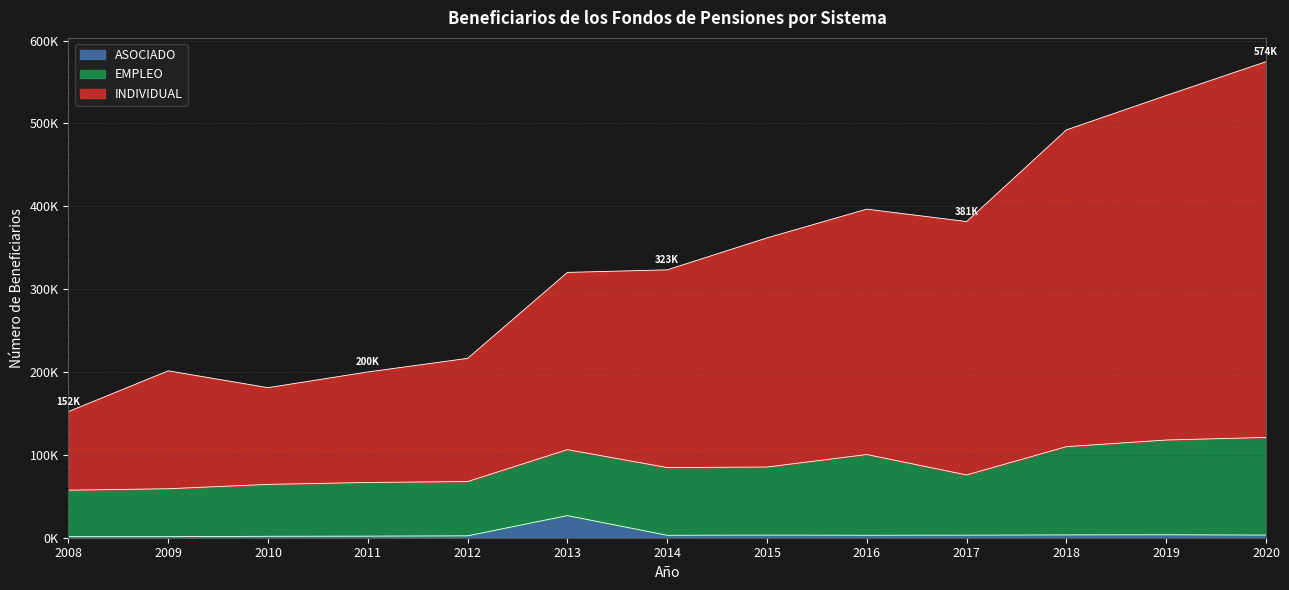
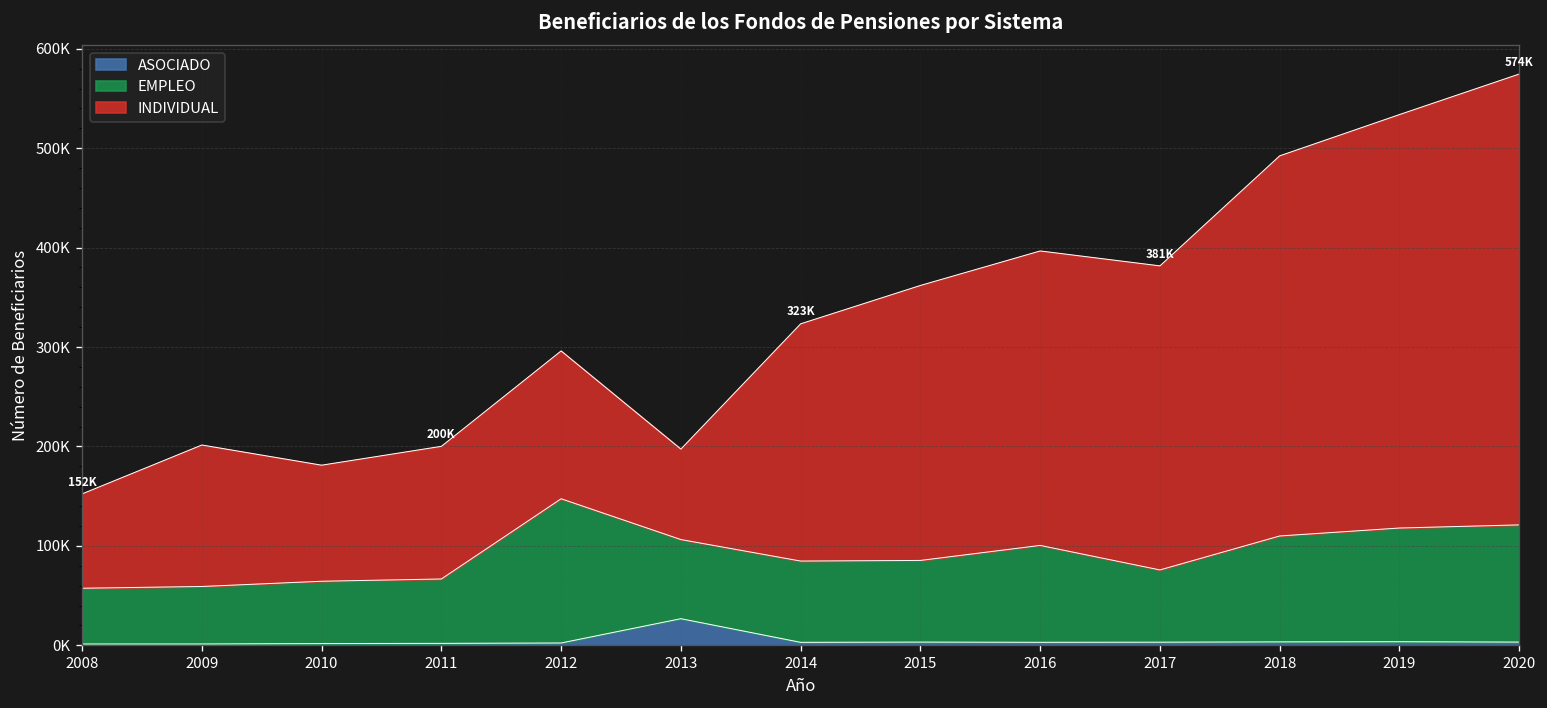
EMPLEO, 2012: 70000 -> 150000
INDIVIDUAL, 2013: 210000 -> 90000
